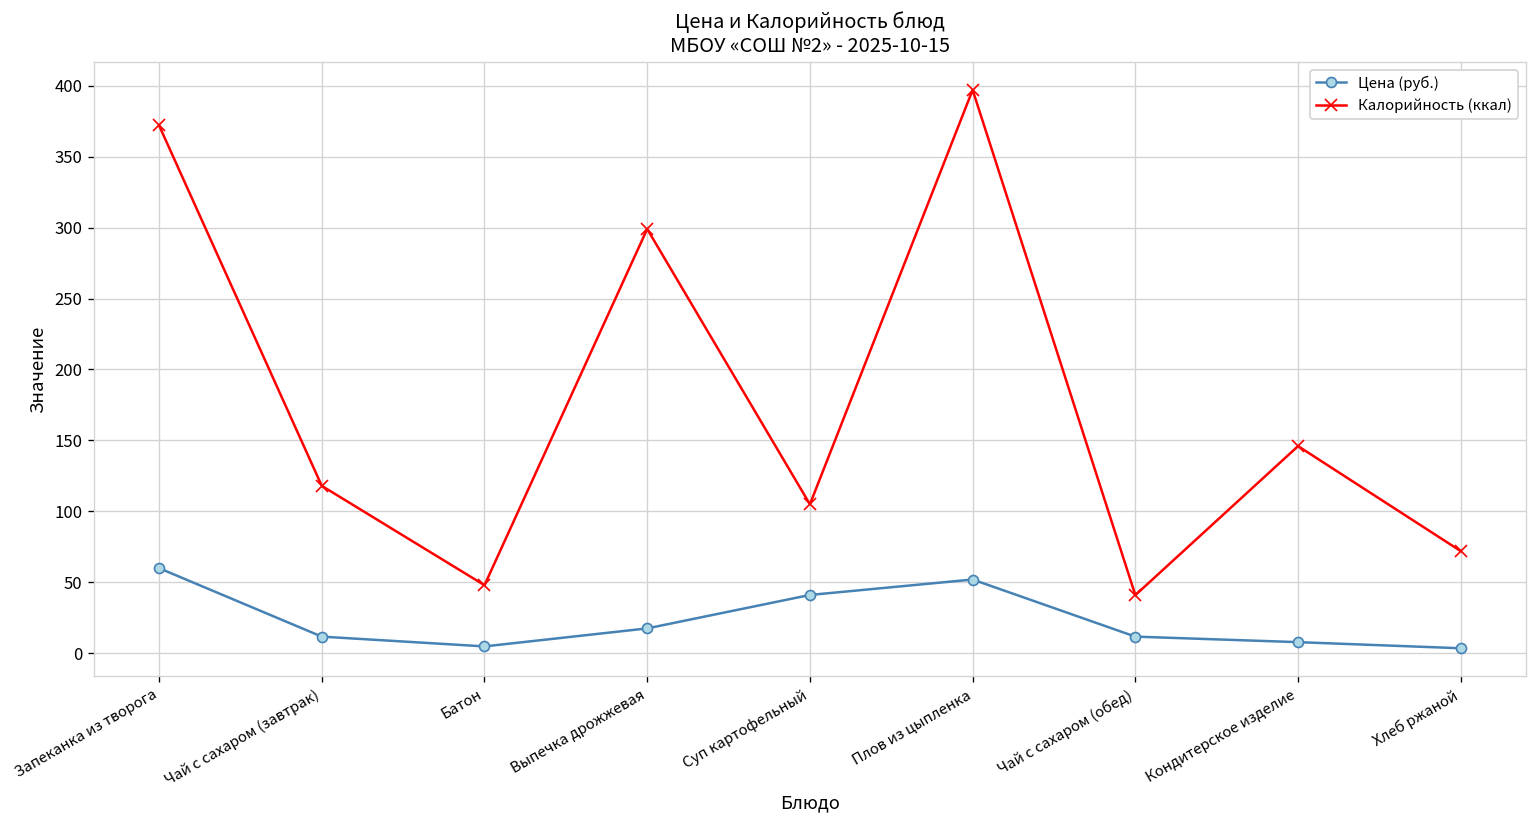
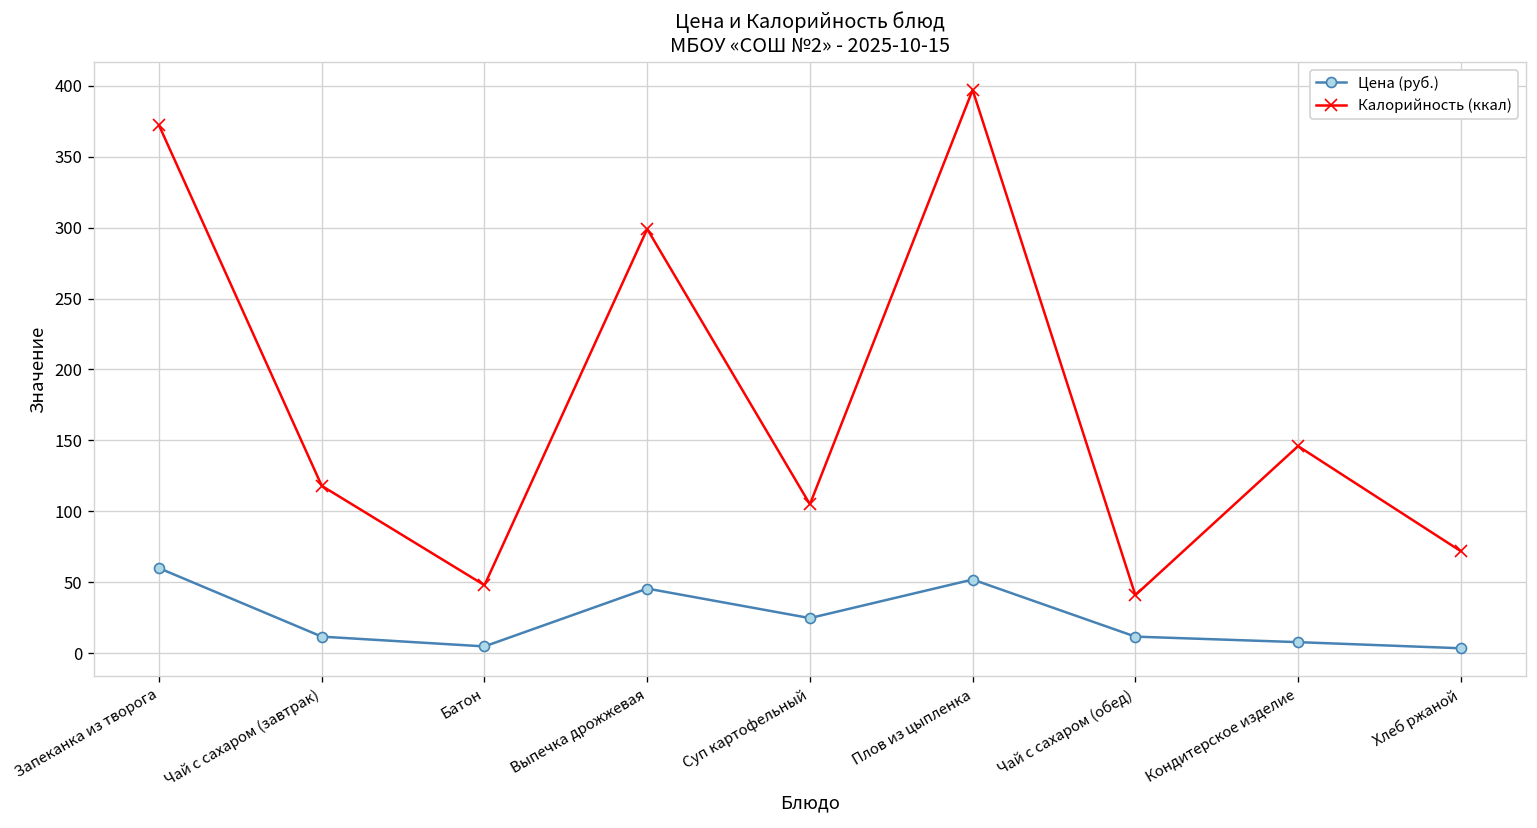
Цена (руб.), Выпечка дрожжевая: 18 -> 46
Цена (руб.), Суп картофельный: 41 -> 25
